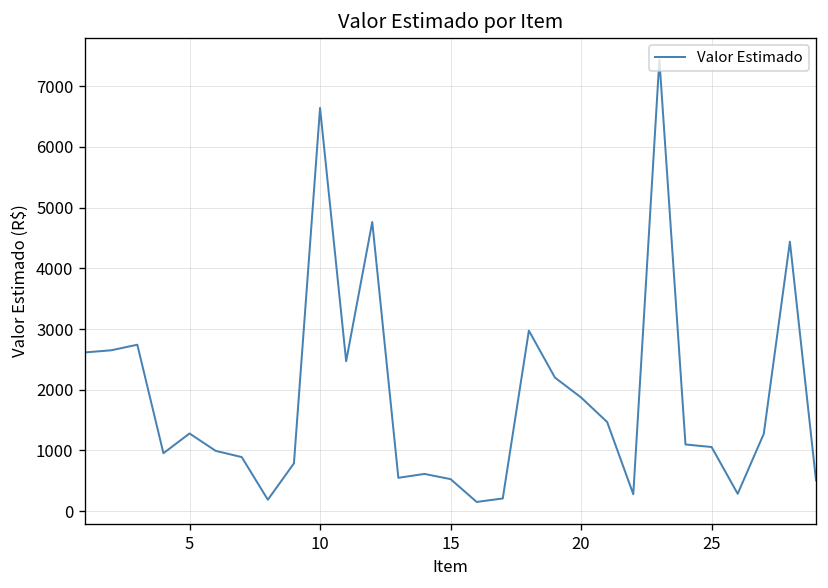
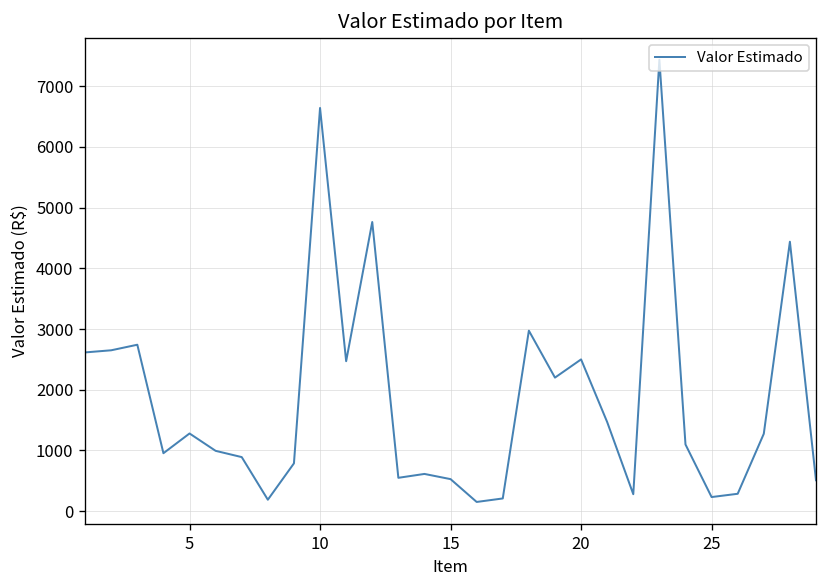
20: 1900 -> 2500
25: 1100 -> 200
